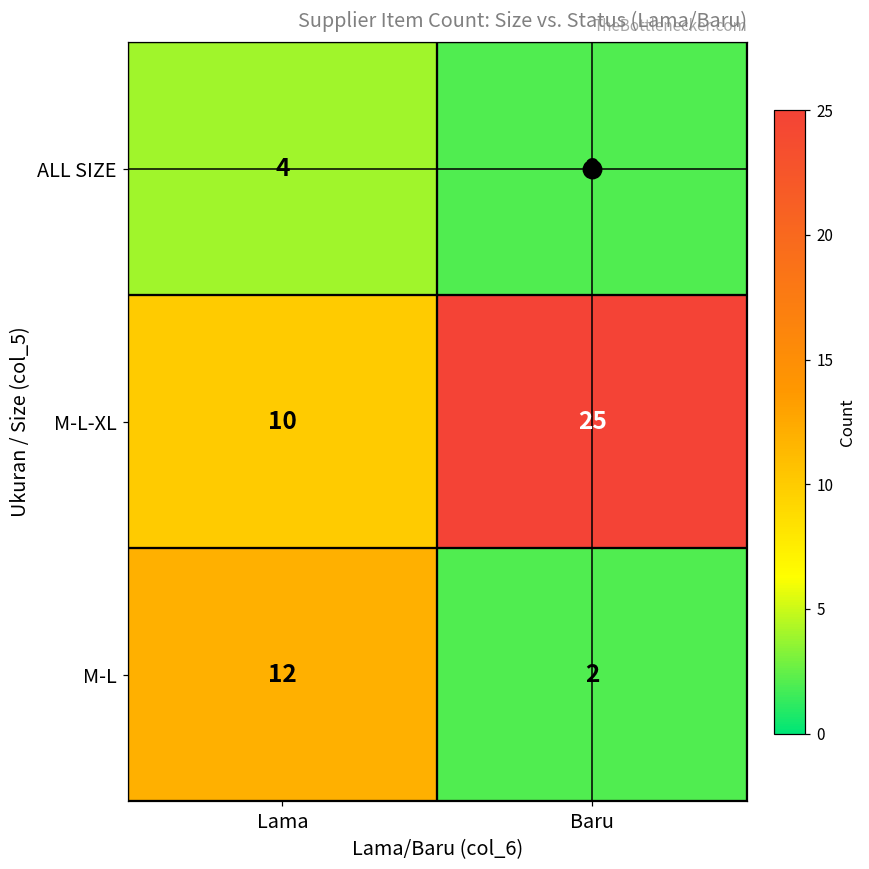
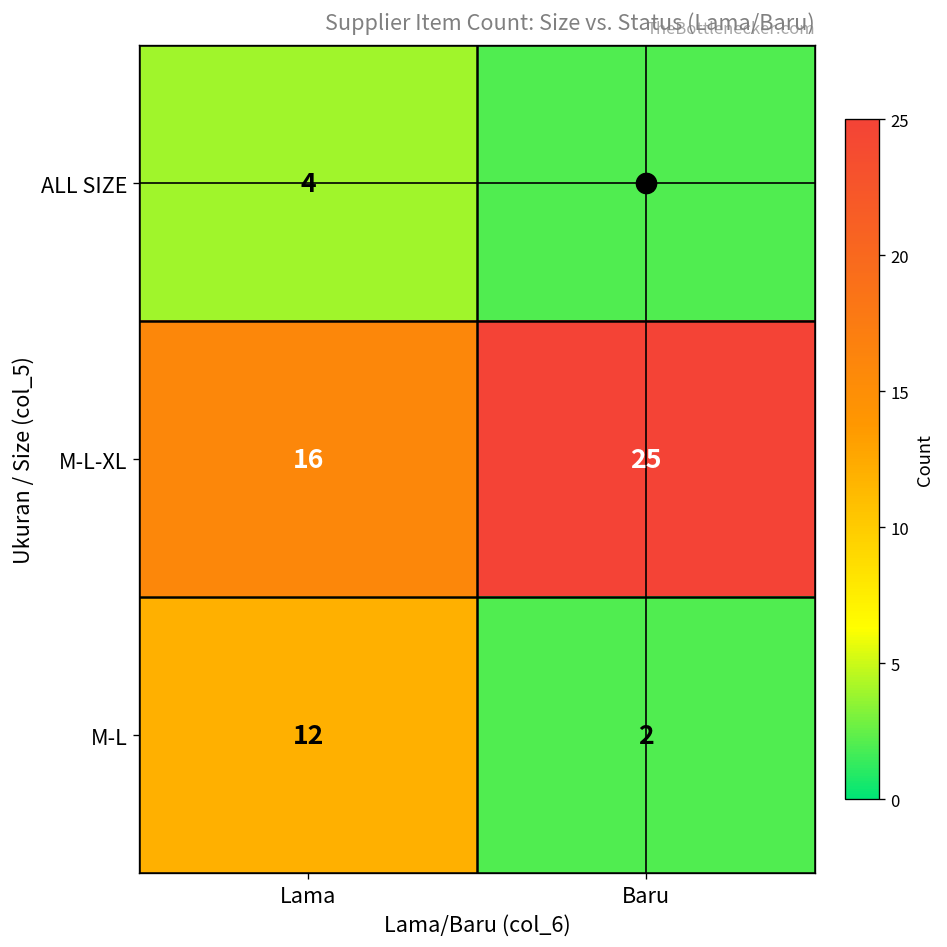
M-L-XL, Lama: 10 -> 16
